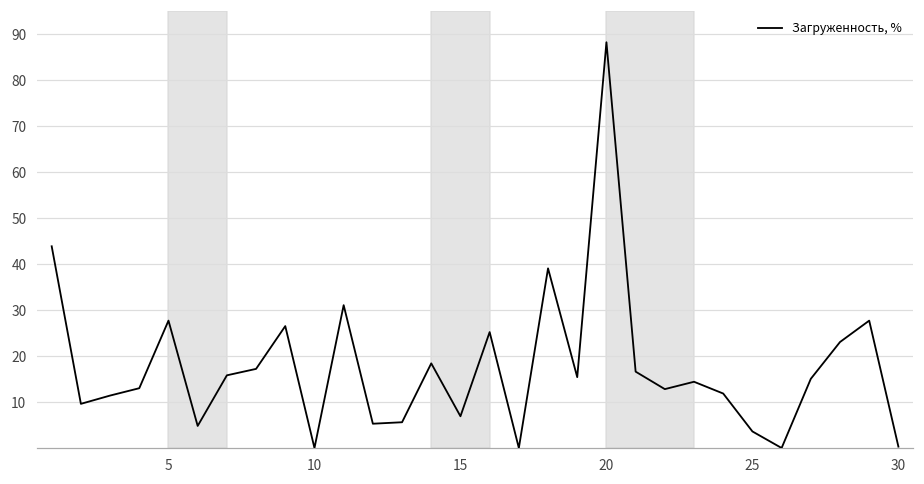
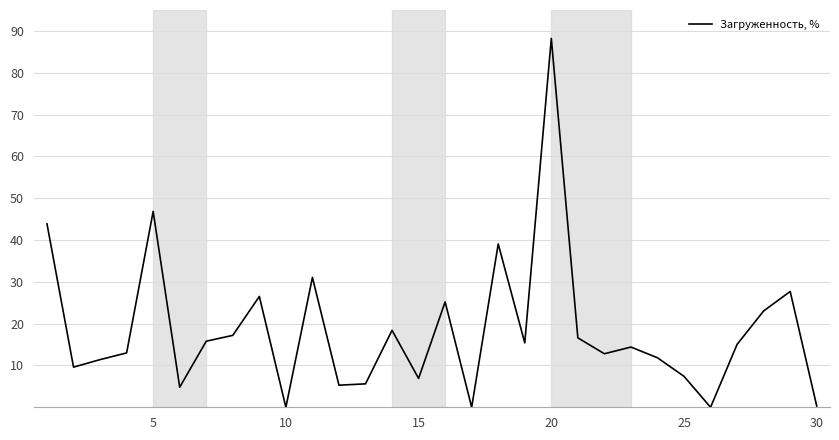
5: 28 -> 47
25: 4 -> 7
